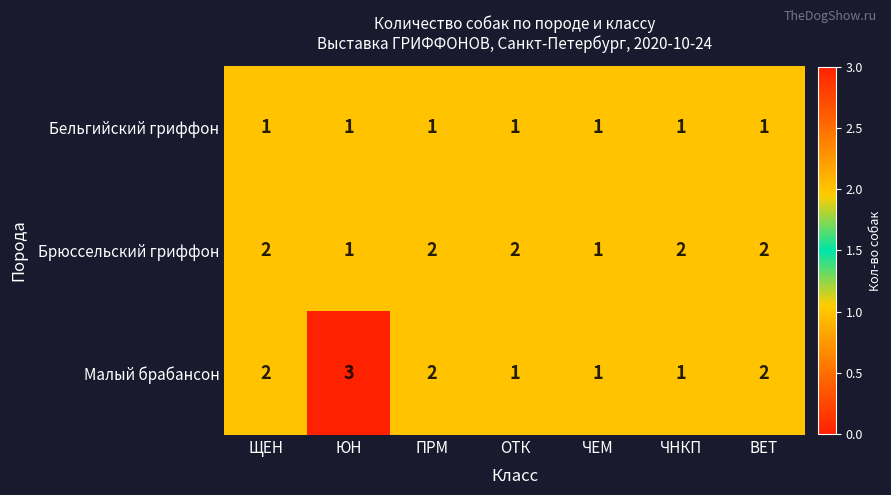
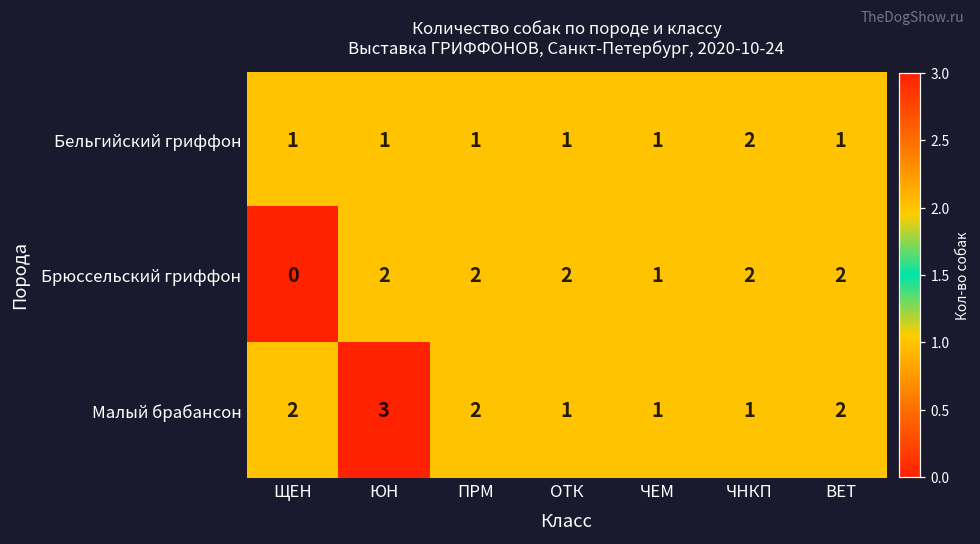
Бельгийский гриффон, ЧНКП: 1 -> 2
Брюссельский гриффон, ЩЕН: 2 -> 0
Брюссельский гриффон, ЮН: 1 -> 2
